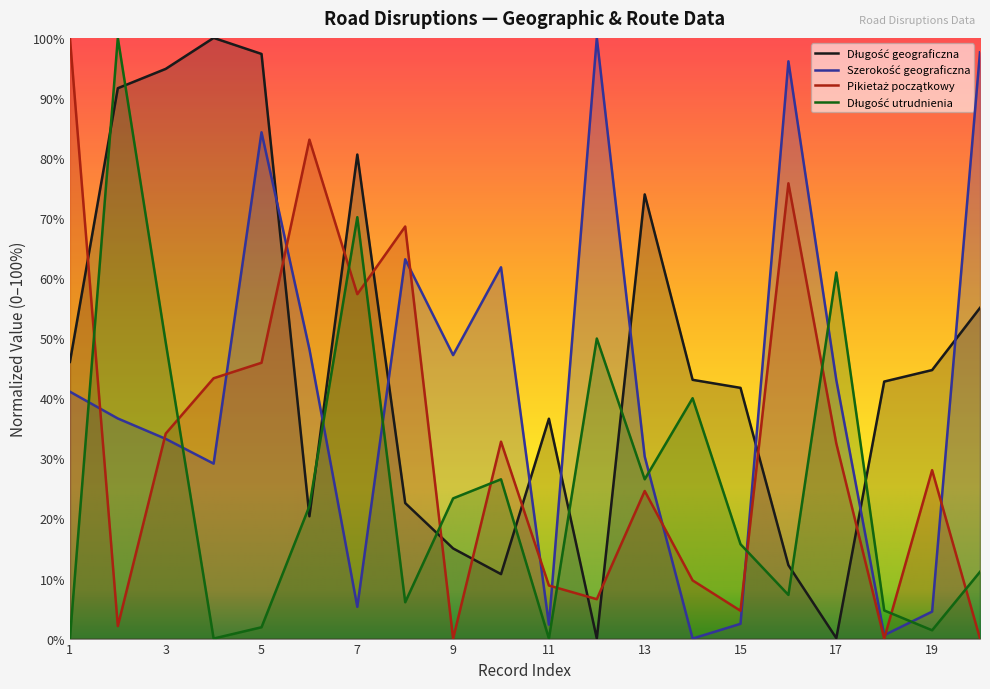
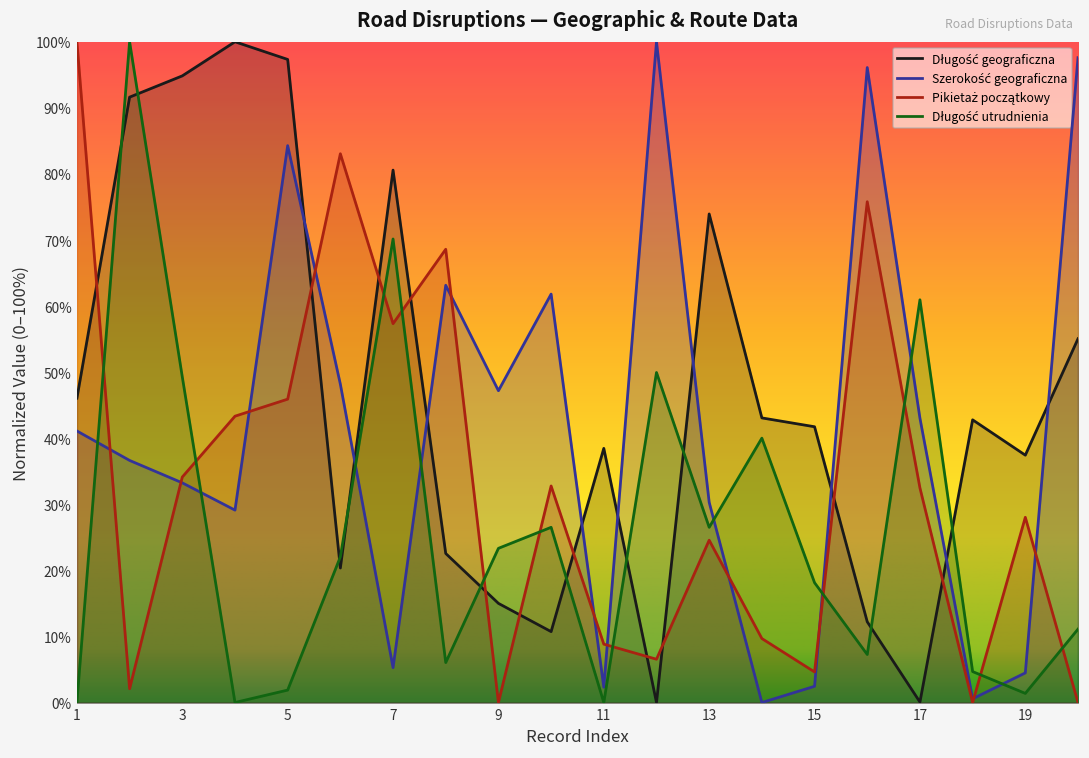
Długość geograficzna, 11: 37% -> 38%
Długość utrudnienia, 15: 16% -> 18%
Długość geograficzna, 19: 45% -> 37%
